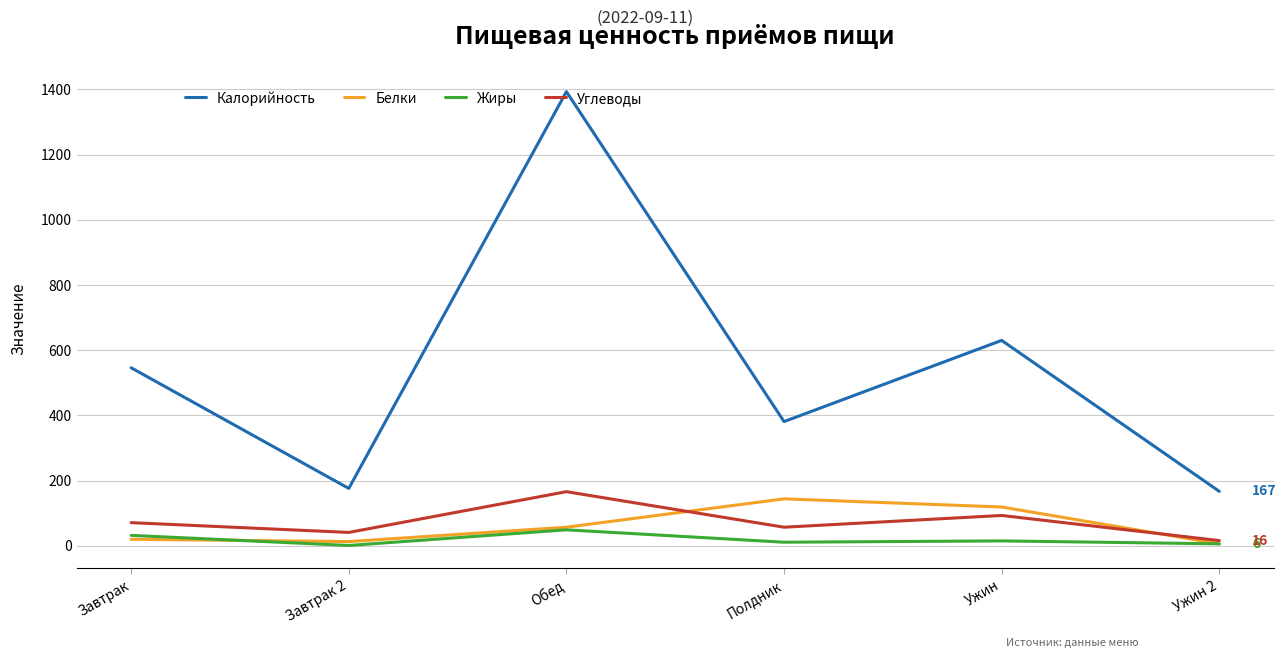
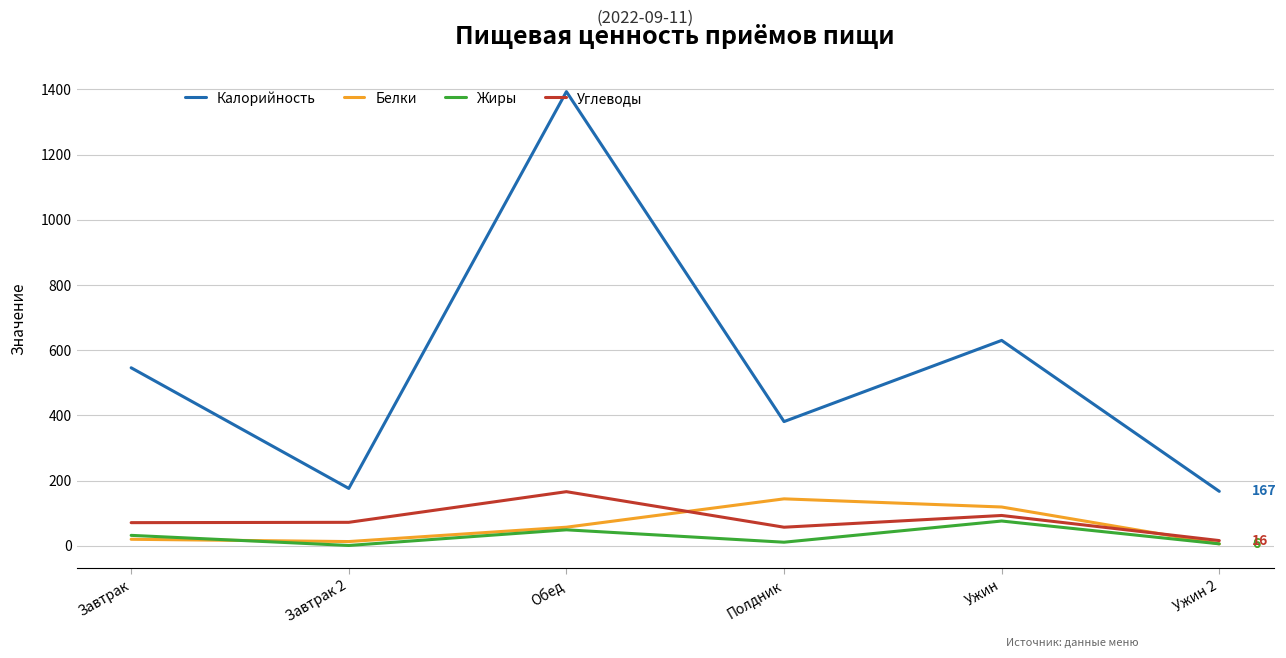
Углеводы, Завтрак 2: 40 -> 70
Жиры, Ужин: 20 -> 80
